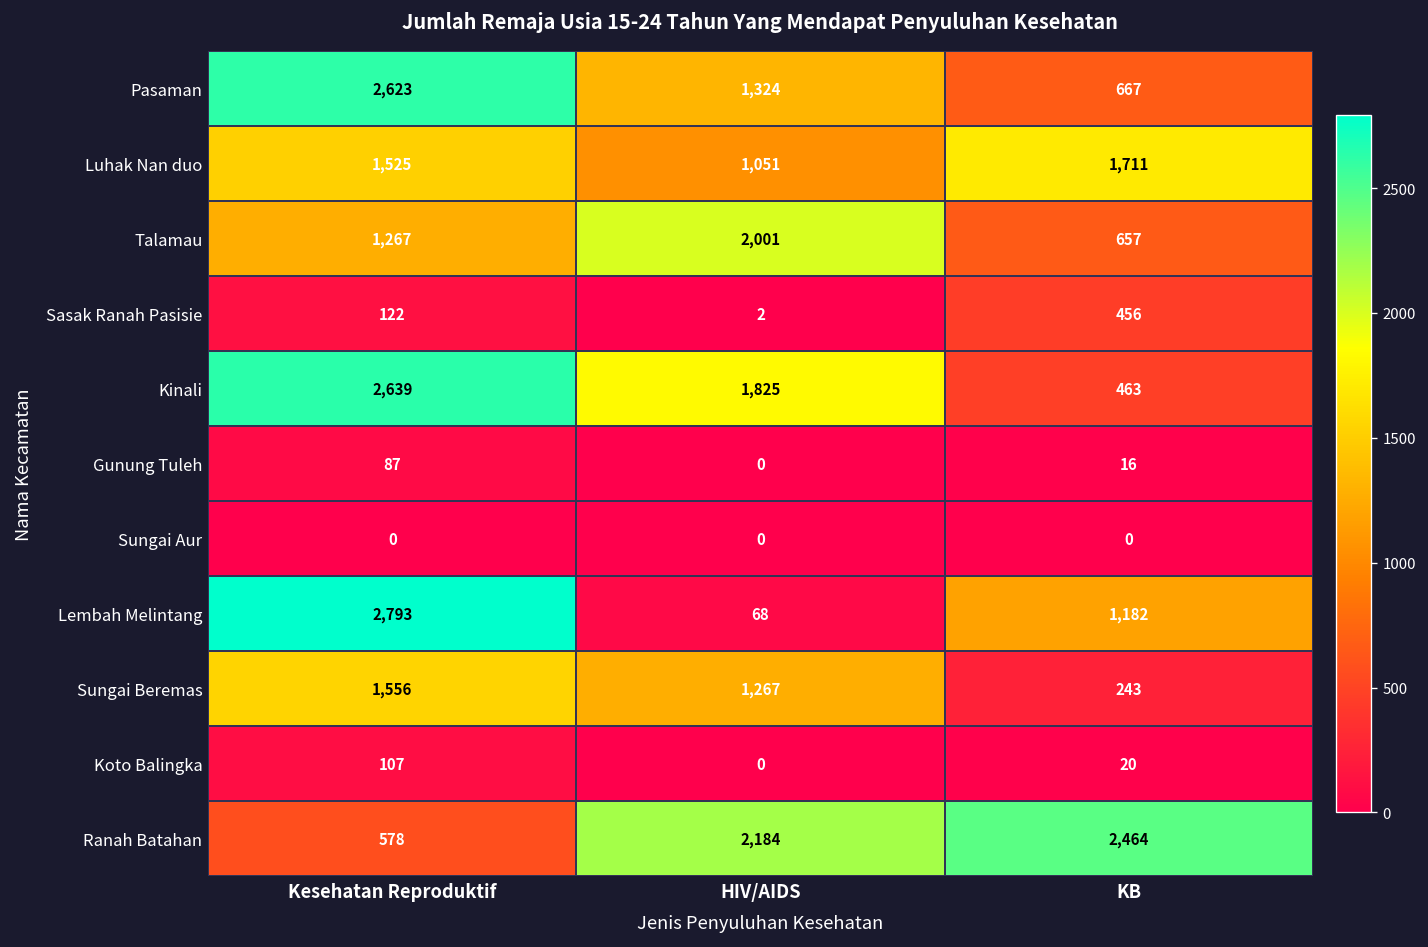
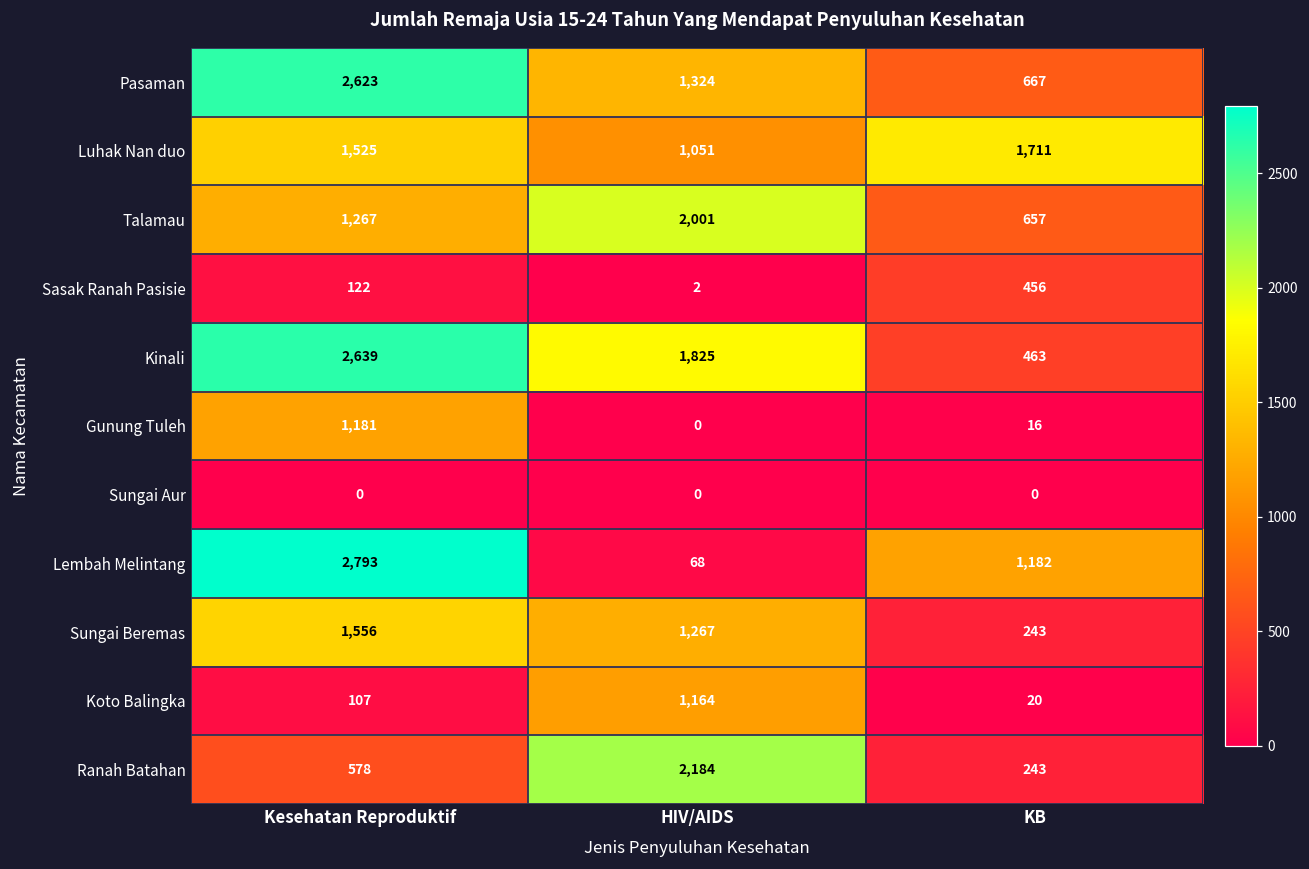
Gunung Tuleh, Kesehatan Reproduktif: 87 -> 1,181
Koto Balingka, HIV/AIDS: 0 -> 1,164
Ranah Batahan, KB: 2,464 -> 243
